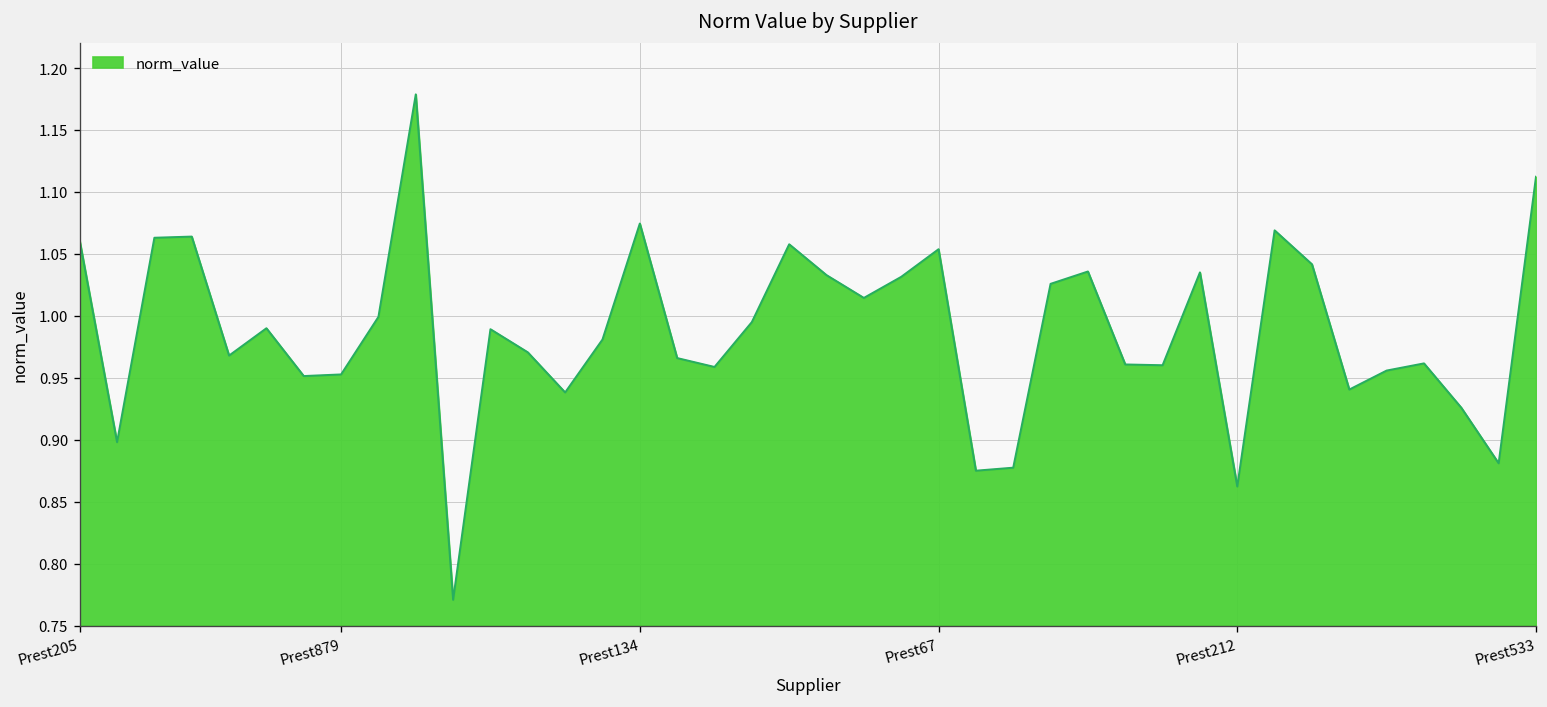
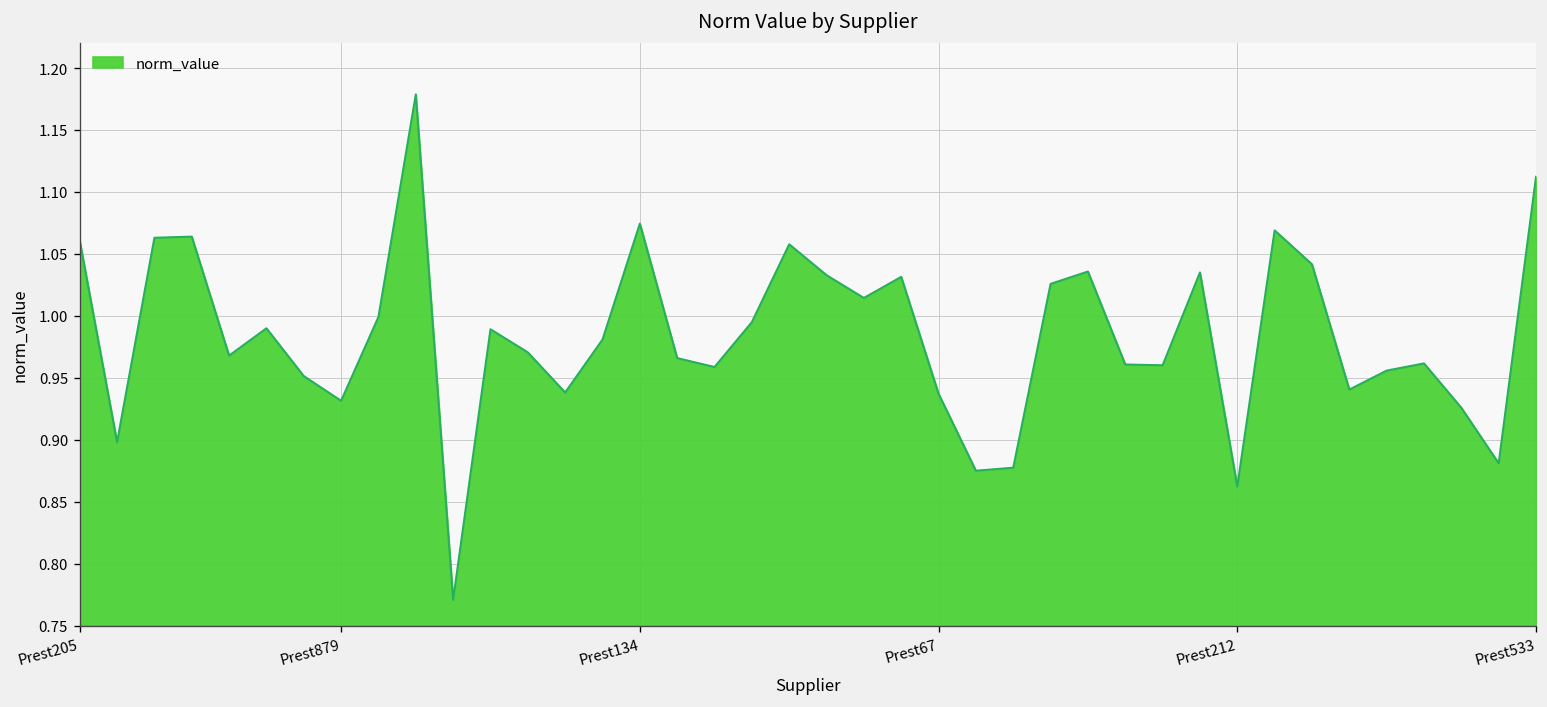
Prest879: 0.953 -> 0.931
Prest67: 1.054 -> 0.937
